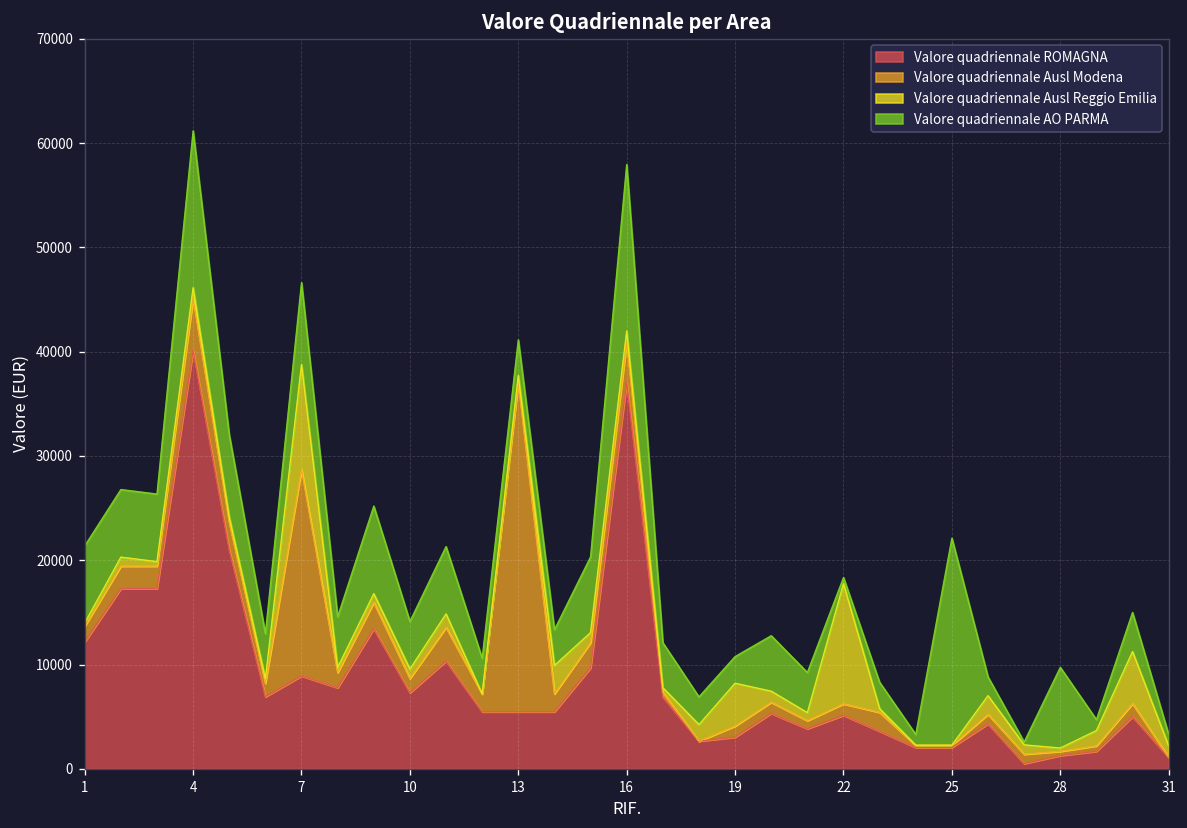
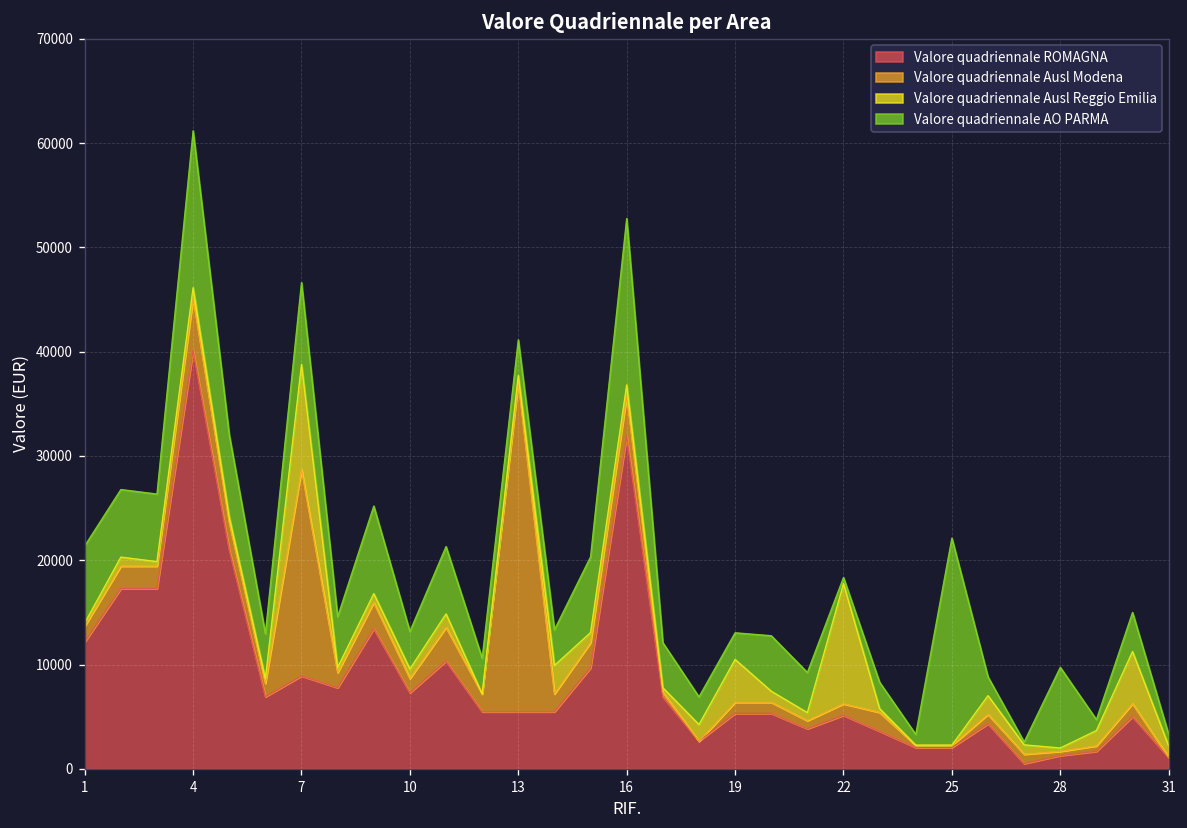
Valore quadriennale AO PARMA, 10: 5000 -> 4000
Valore quadriennale ROMAGNA, 16: 37000 -> 32000
Valore quadriennale ROMAGNA, 19: 3000 -> 5000
